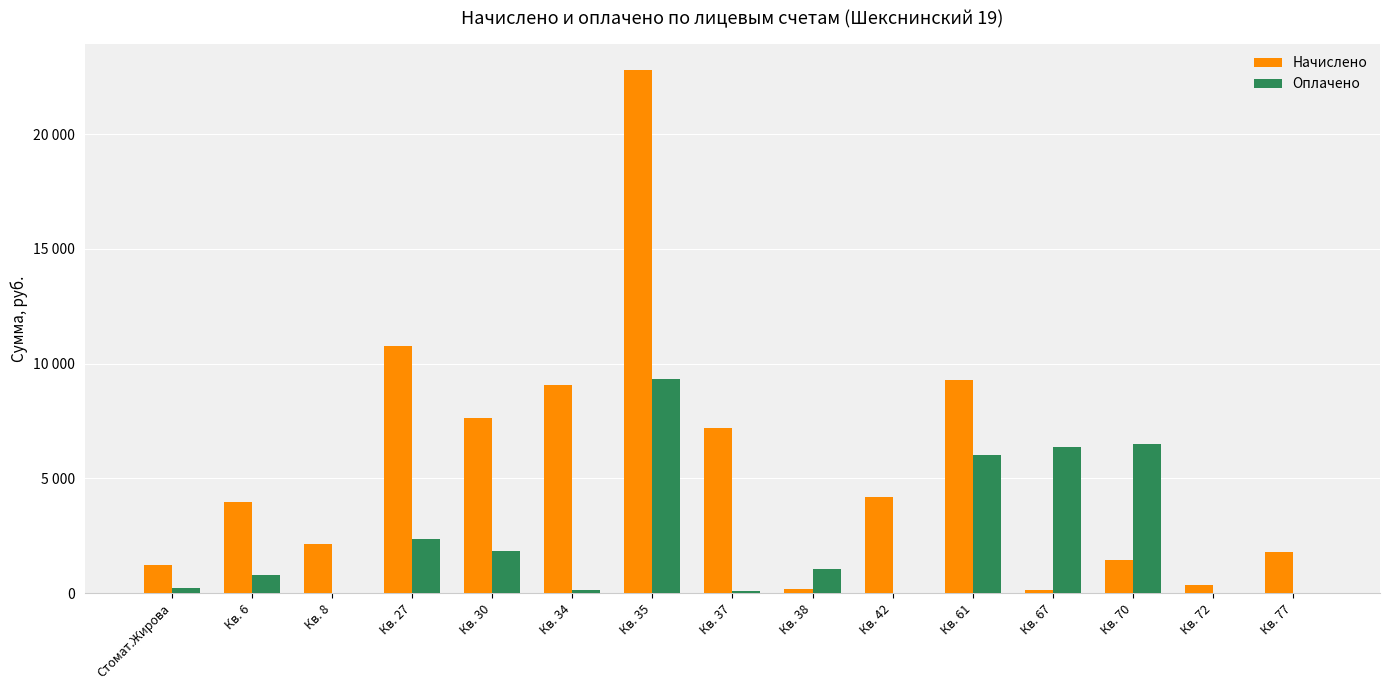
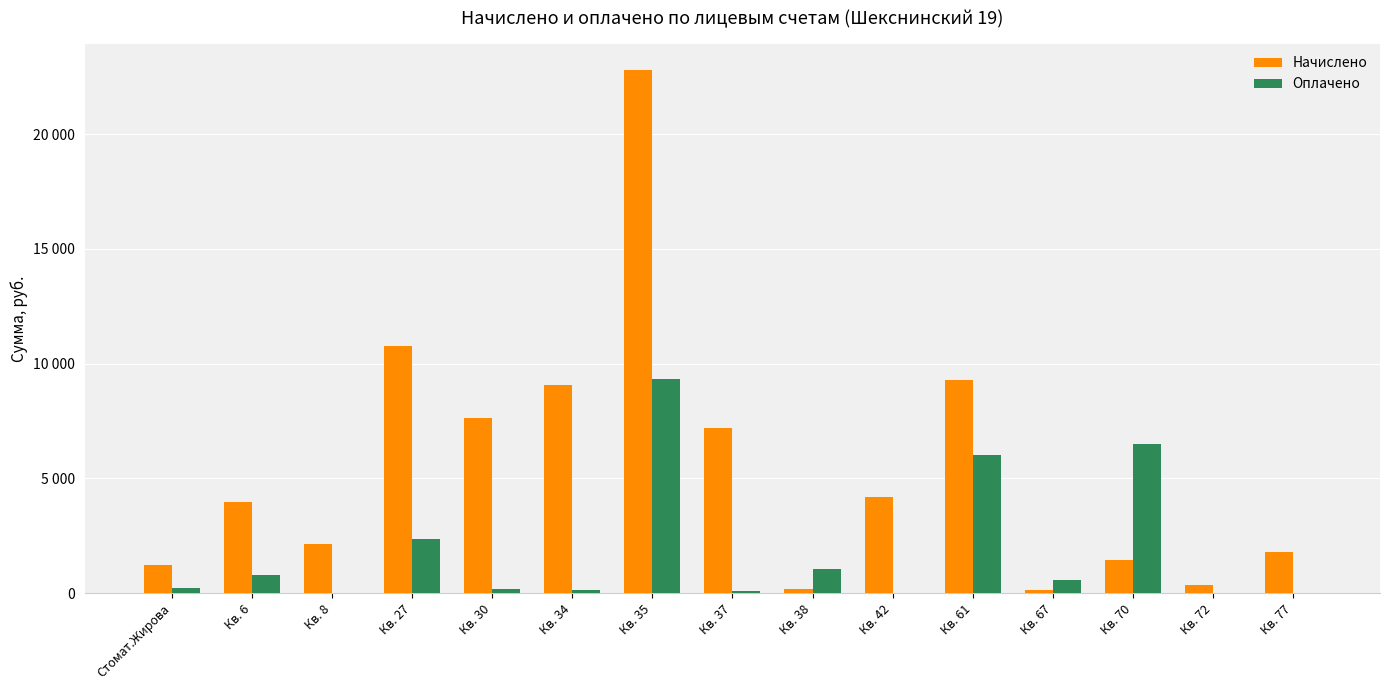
Оплачено, Кв. 30: 1800 -> 200
Оплачено, Кв. 67: 6400 -> 600
